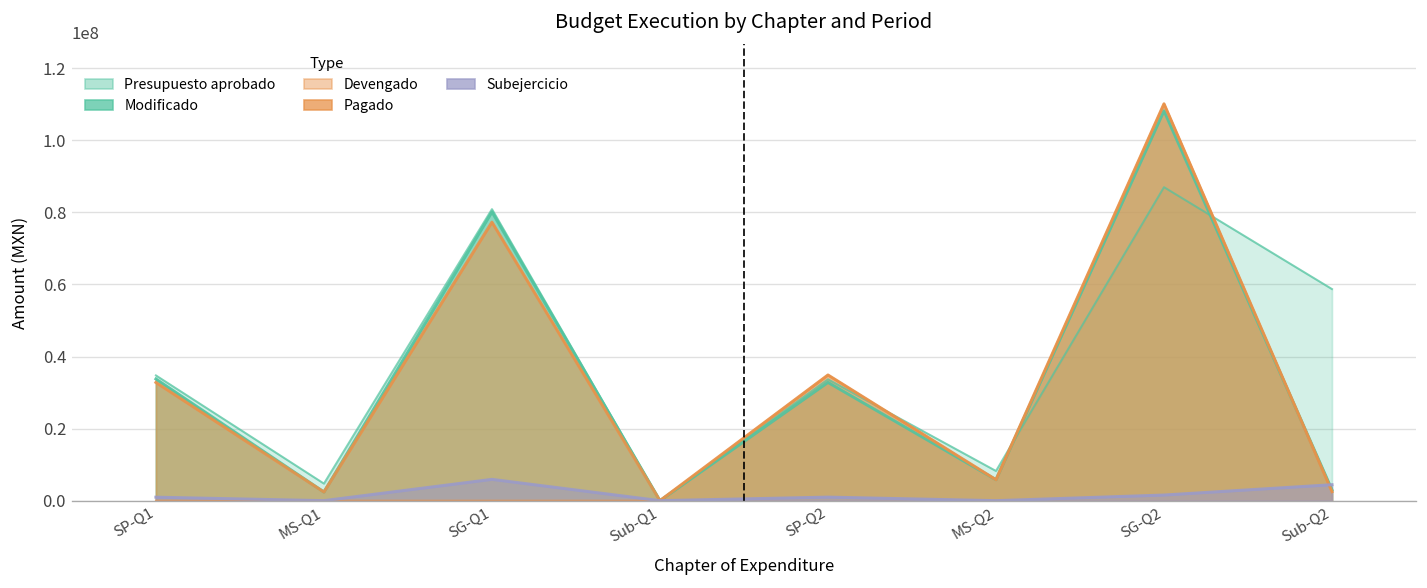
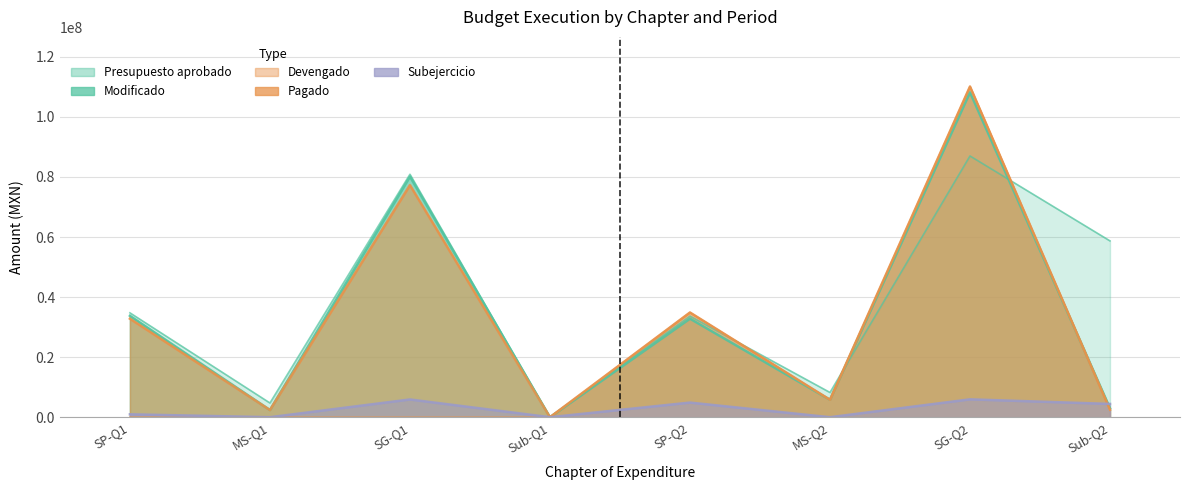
Subejercicio, SP-Q2: 1000000 -> 5000000
Subejercicio, SG-Q2: 2000000 -> 6000000
